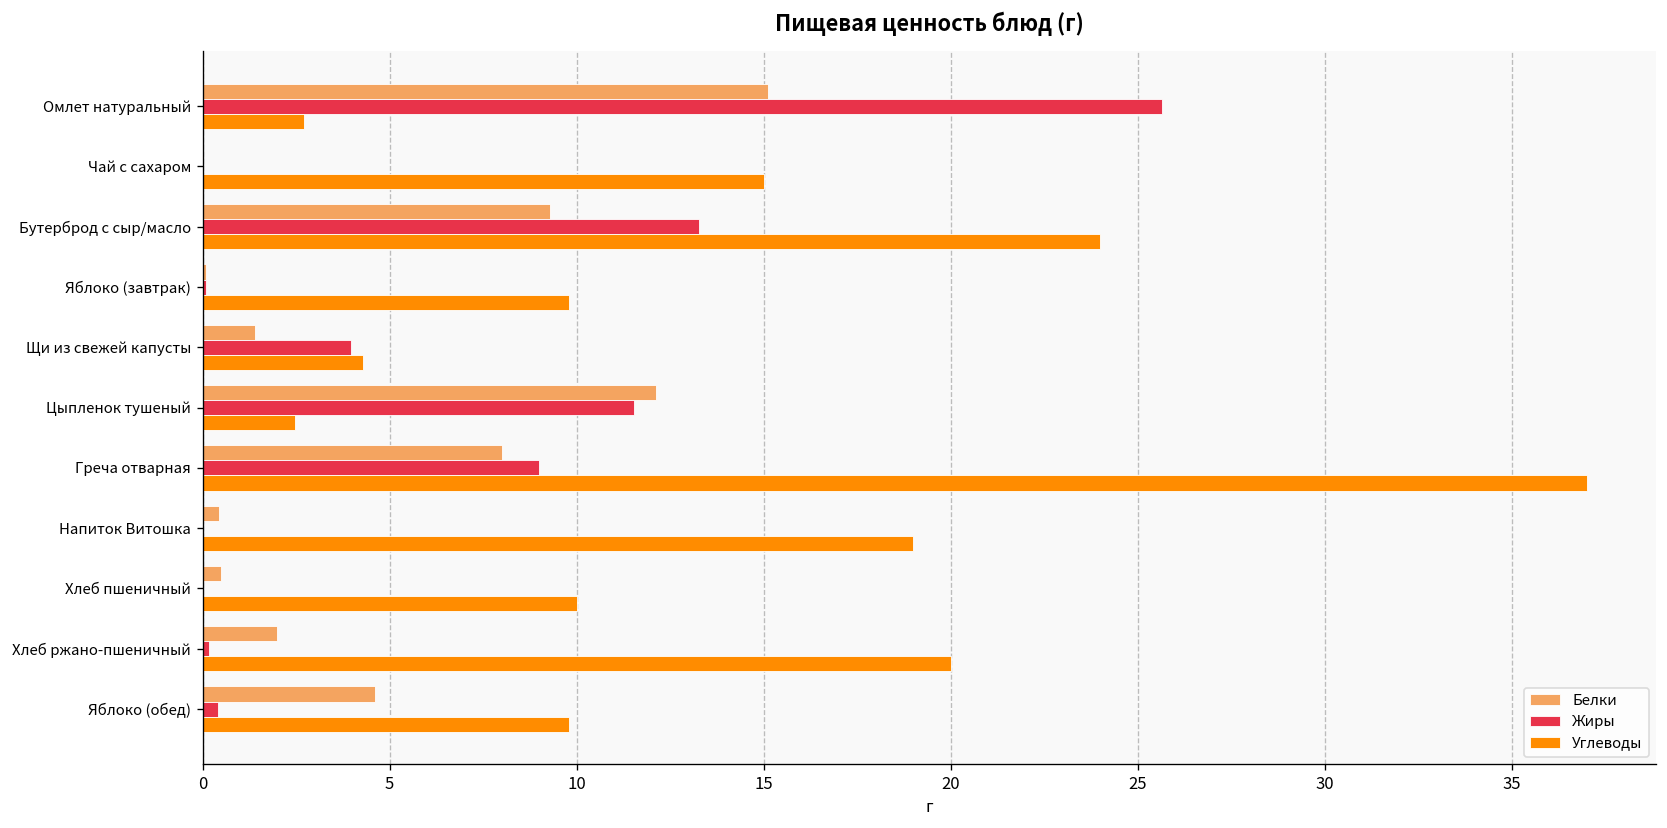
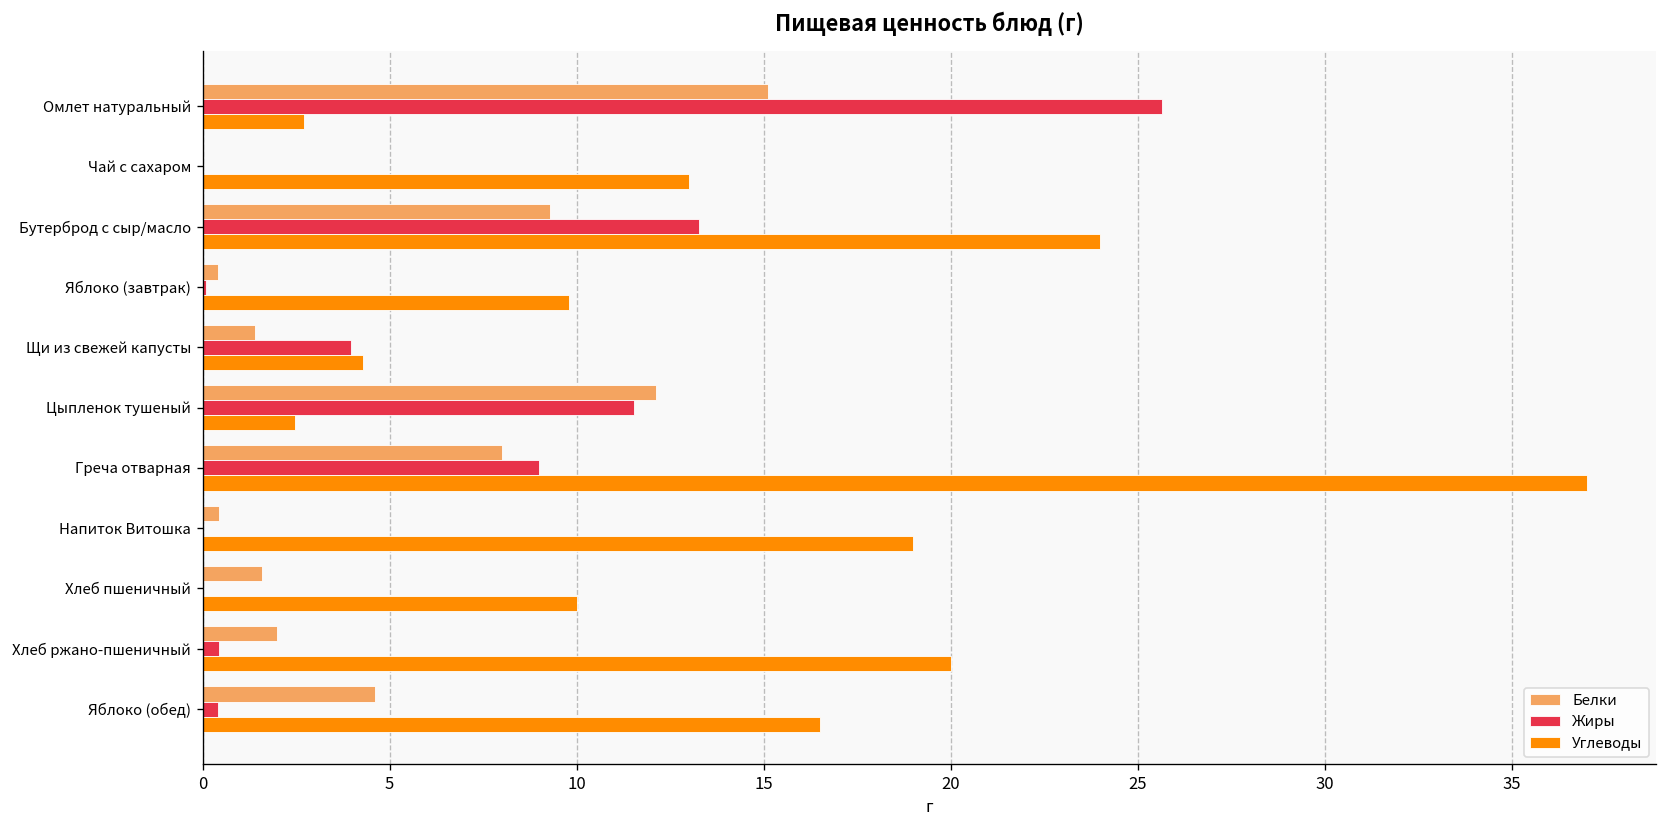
Углеводы, Чай с сахаром: 15 -> 13
Белки, Яблоко (завтрак): 0.1 -> 0.4
Белки, Хлеб пшеничный: 0.5 -> 1.6
Жиры, Хлеб ржано-пшеничный: 0.2 -> 0.4
Углеводы, Яблоко (обед): 9.8 -> 16.5
